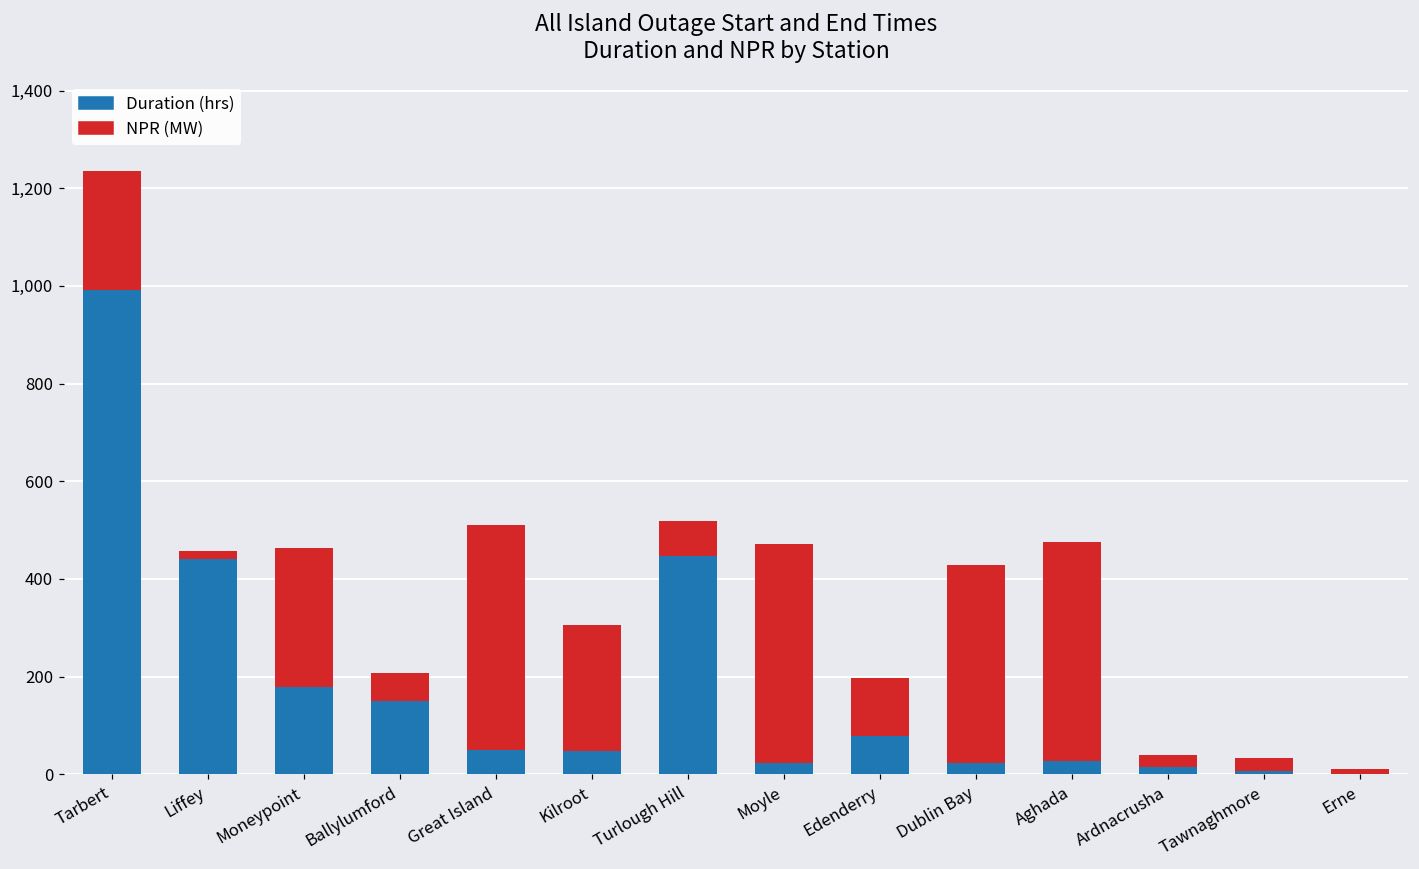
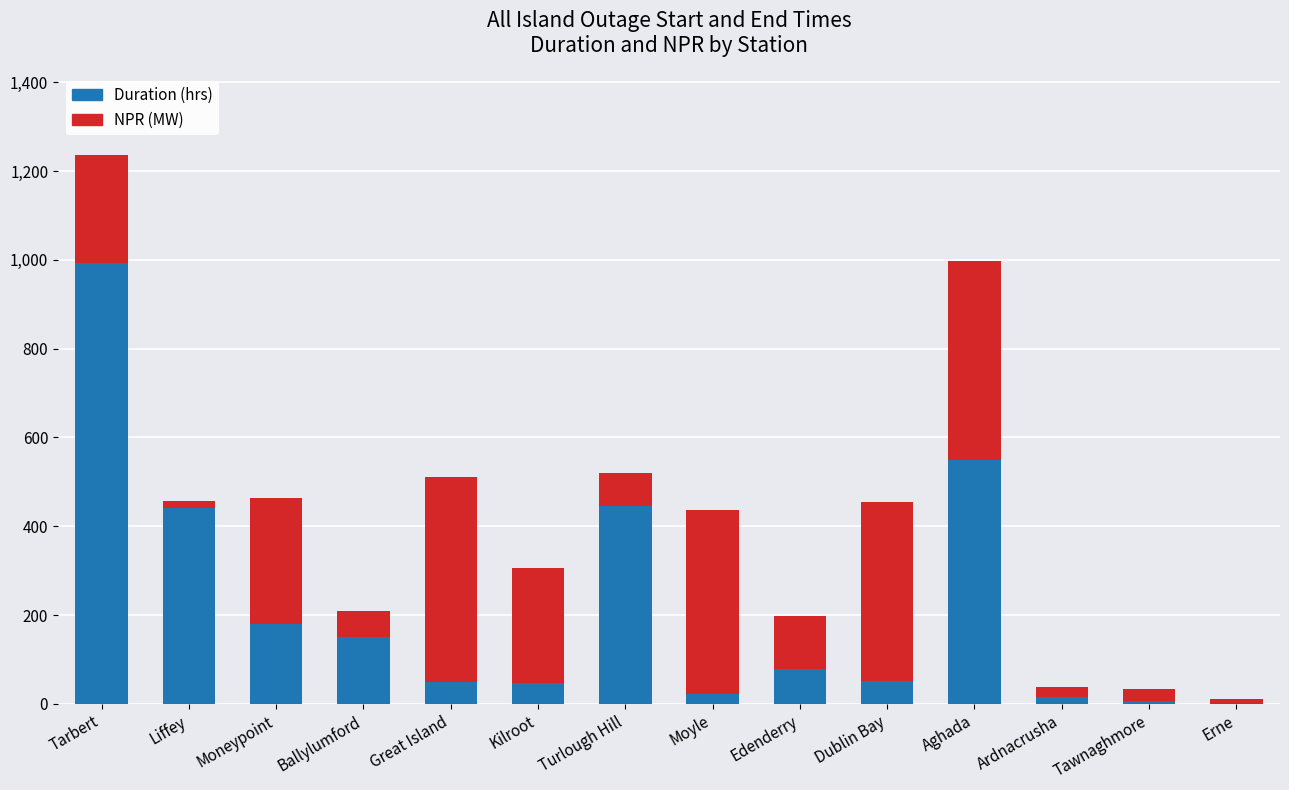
NPR (MW), Moyle: 450 -> 410
Duration (hrs), Dublin Bay: 20 -> 50
Duration (hrs), Aghada: 30 -> 550
